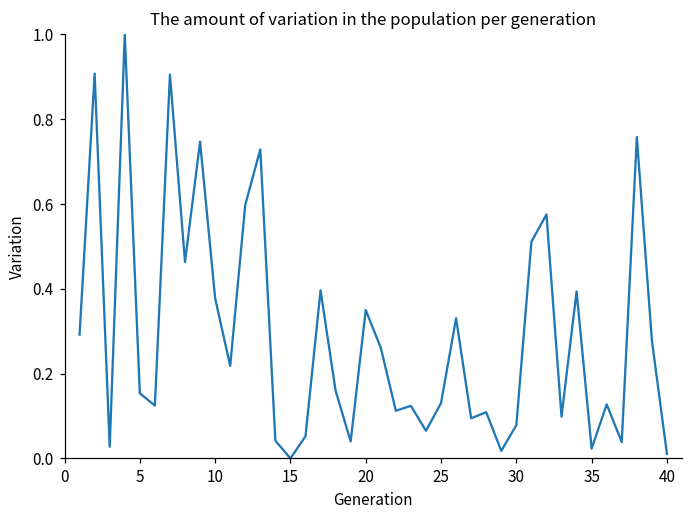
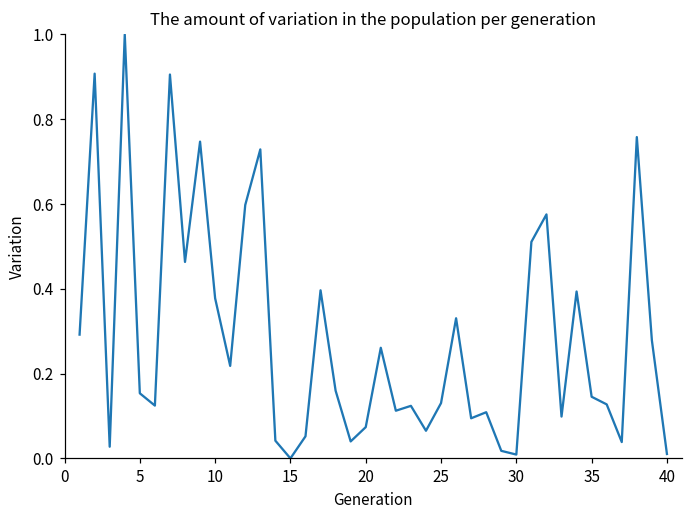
20: 0.35 -> 0.07
30: 0.08 -> 0.01
35: 0.02 -> 0.15
